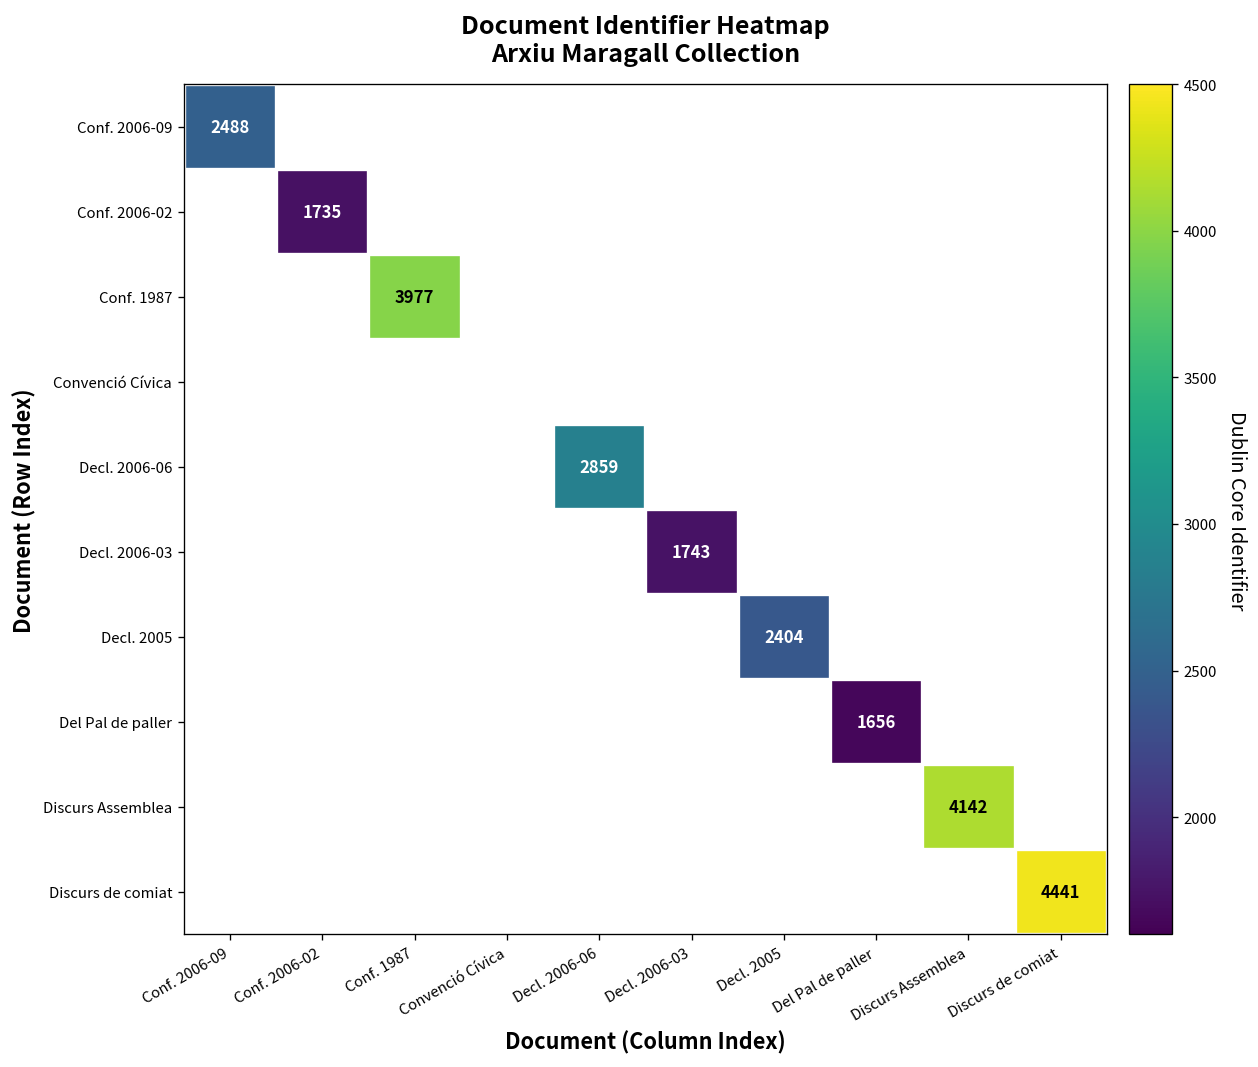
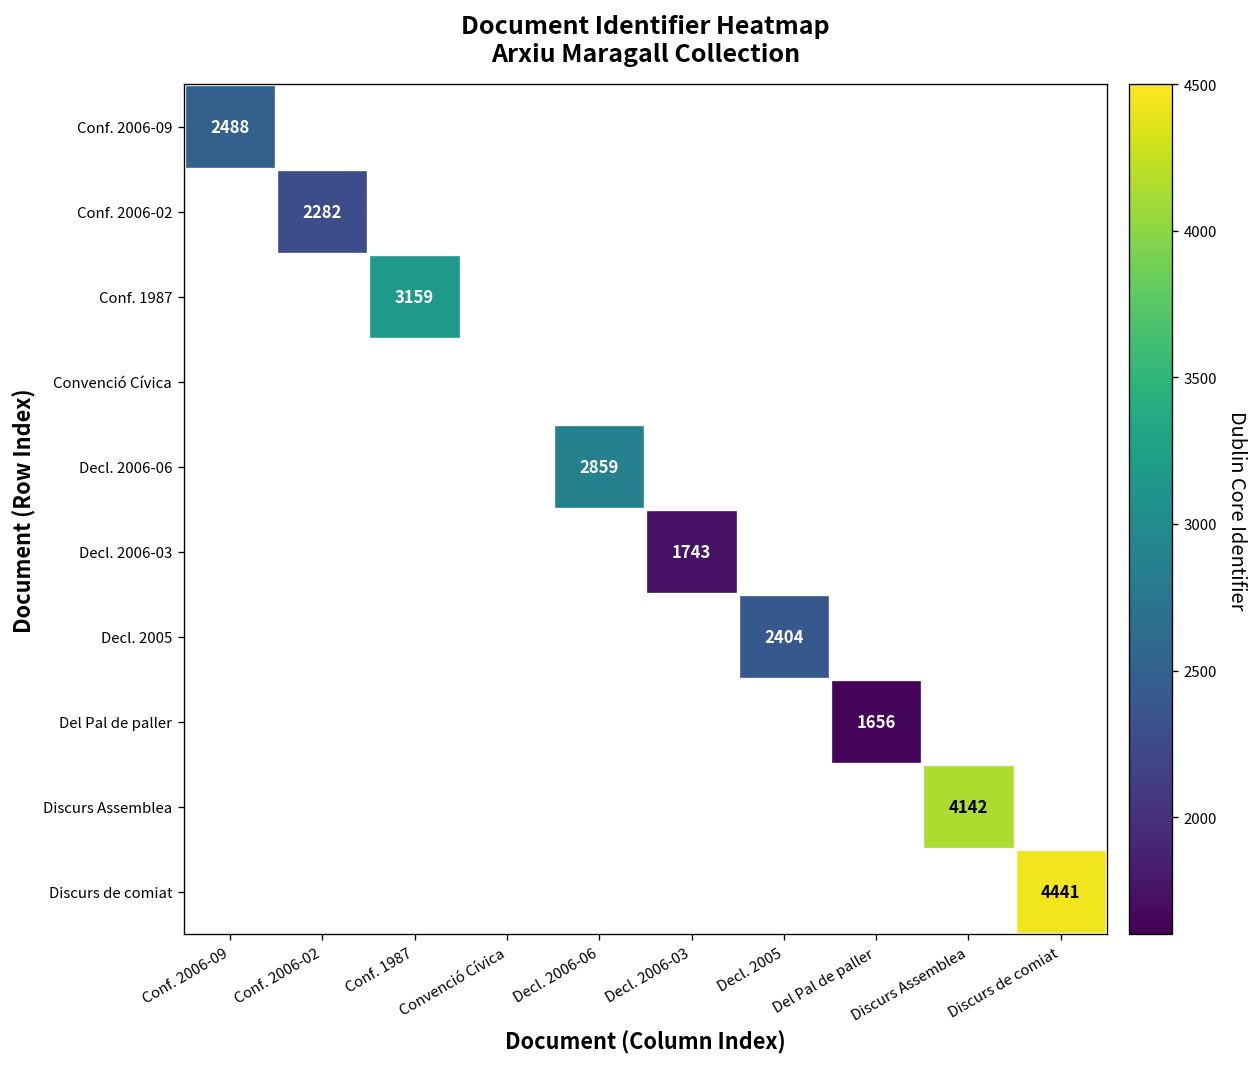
Conf. 2006-02, Conf. 2006-02: 1735 -> 2282
Conf. 1987, Conf. 1987: 3977 -> 3159
